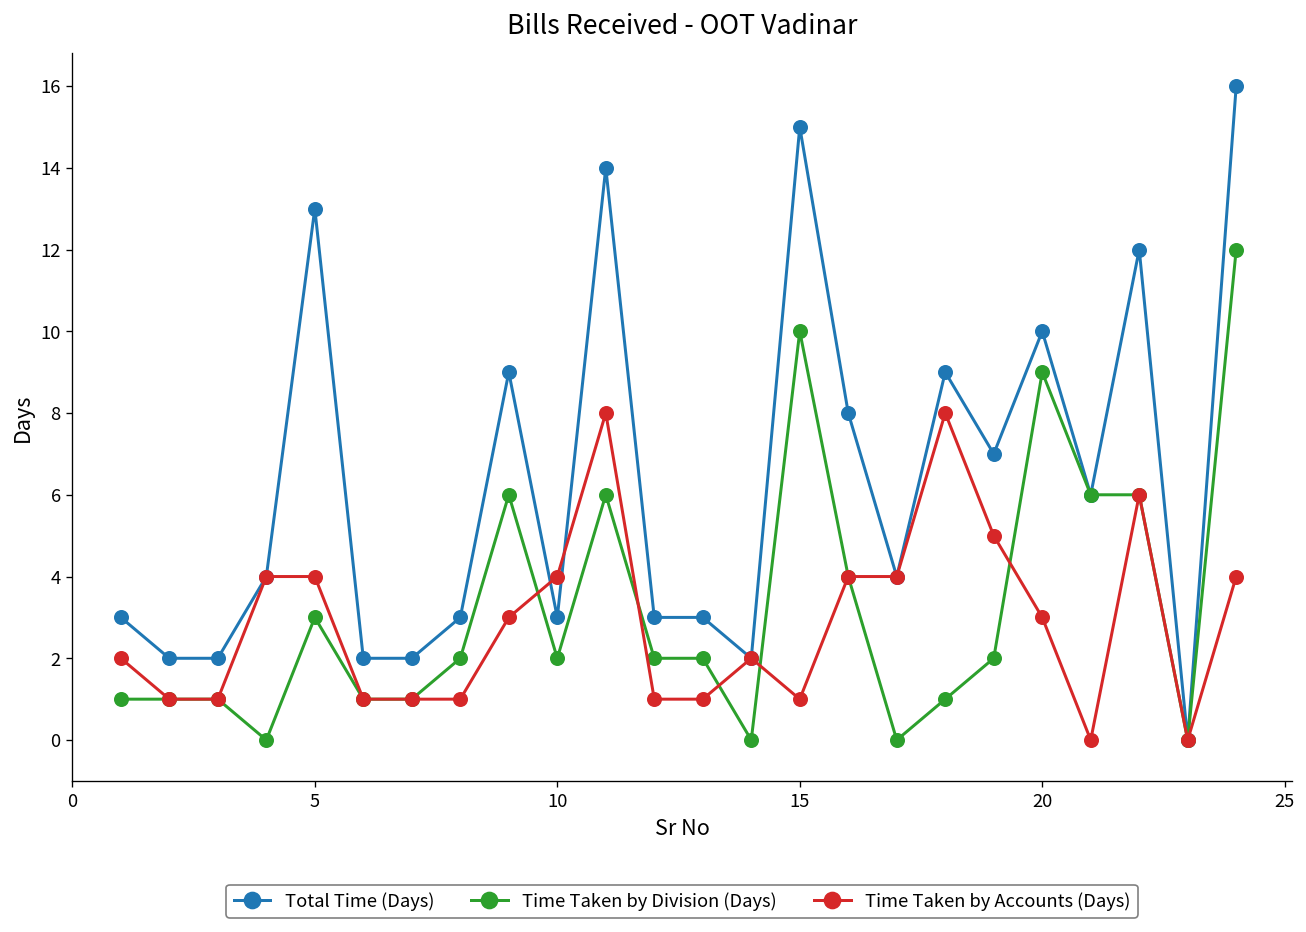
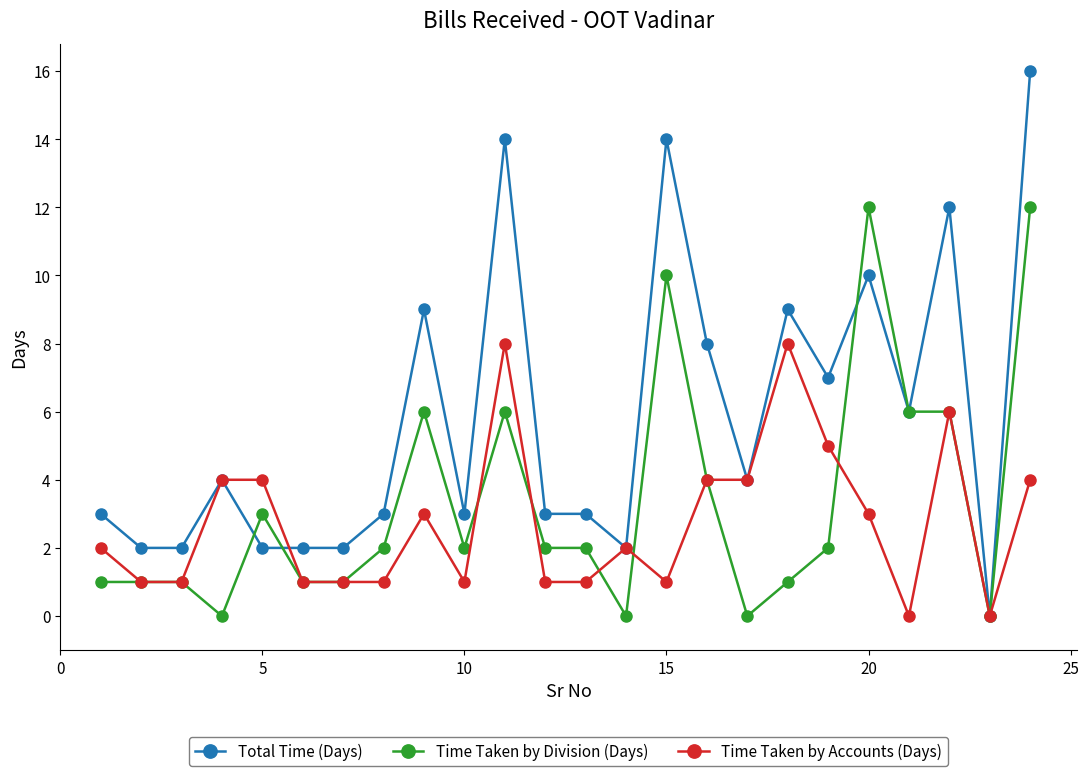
Total Time (Days), 5: 13 -> 2
Time Taken by Accounts (Days), 10: 4 -> 1
Total Time (Days), 15: 15 -> 14
Time Taken by Division (Days), 20: 9 -> 12
